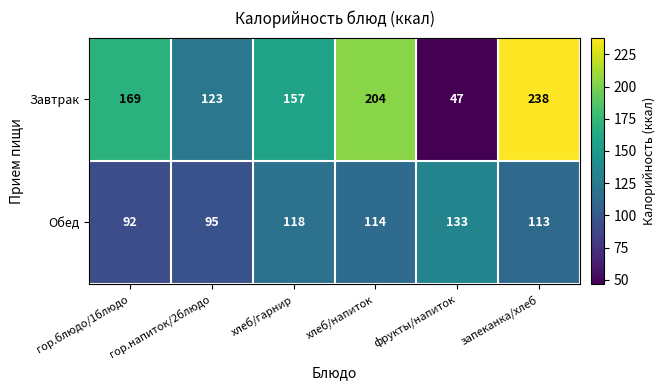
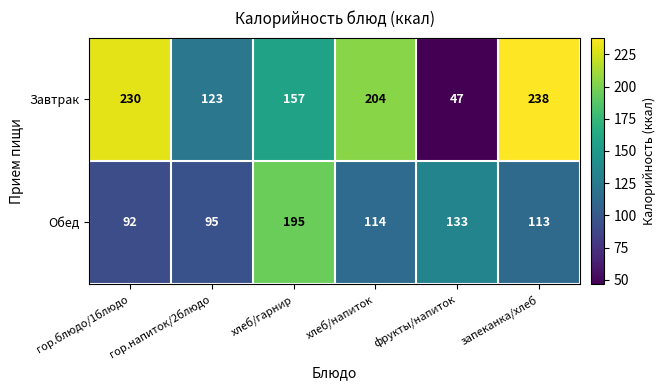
Завтрак, гор.блюдо/1блюдо: 169 -> 230
Обед, хлеб/гарнир: 118 -> 195
